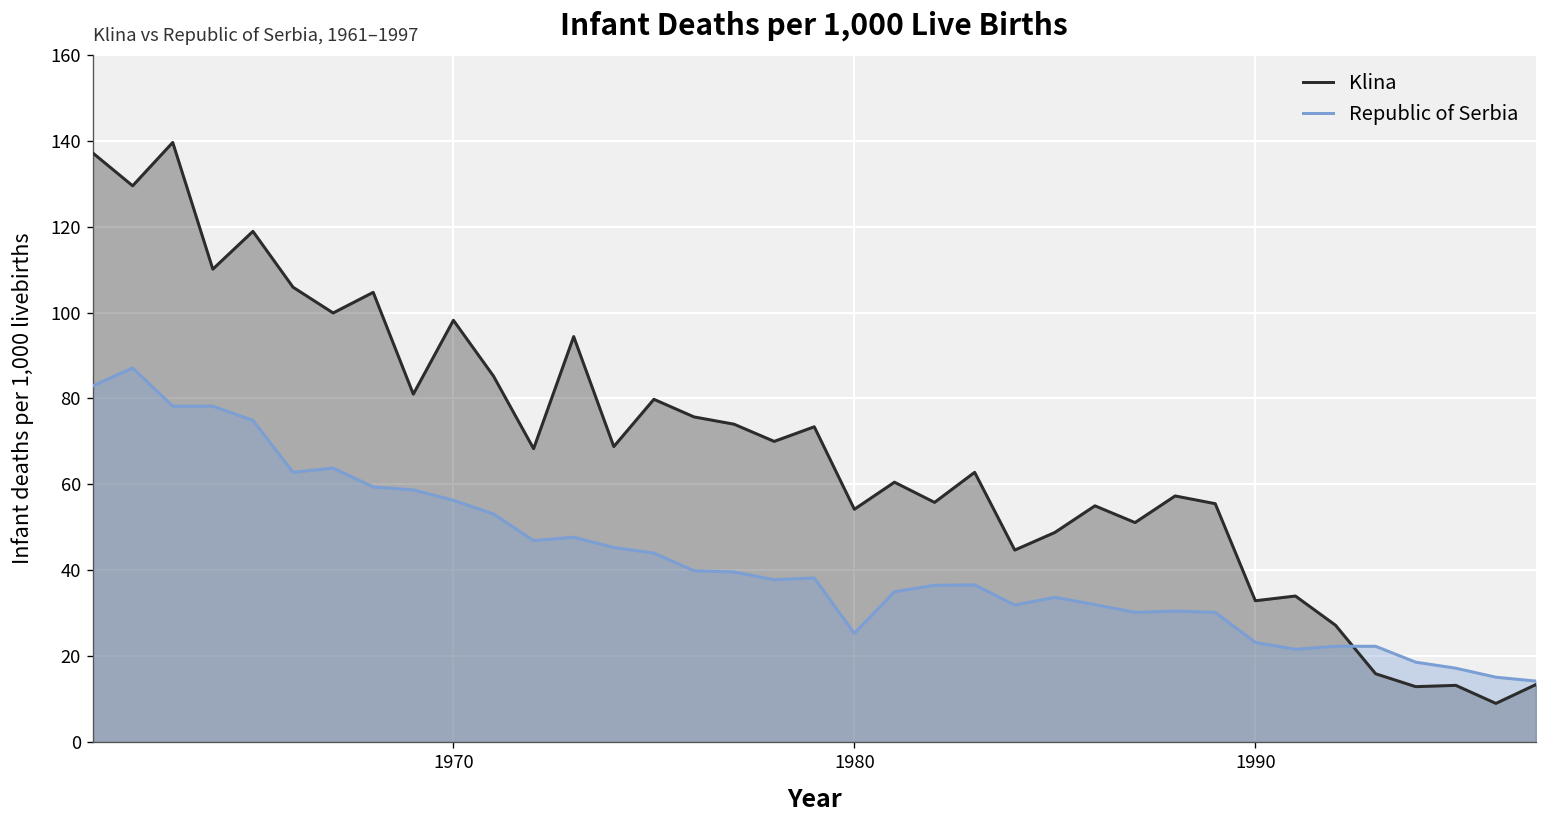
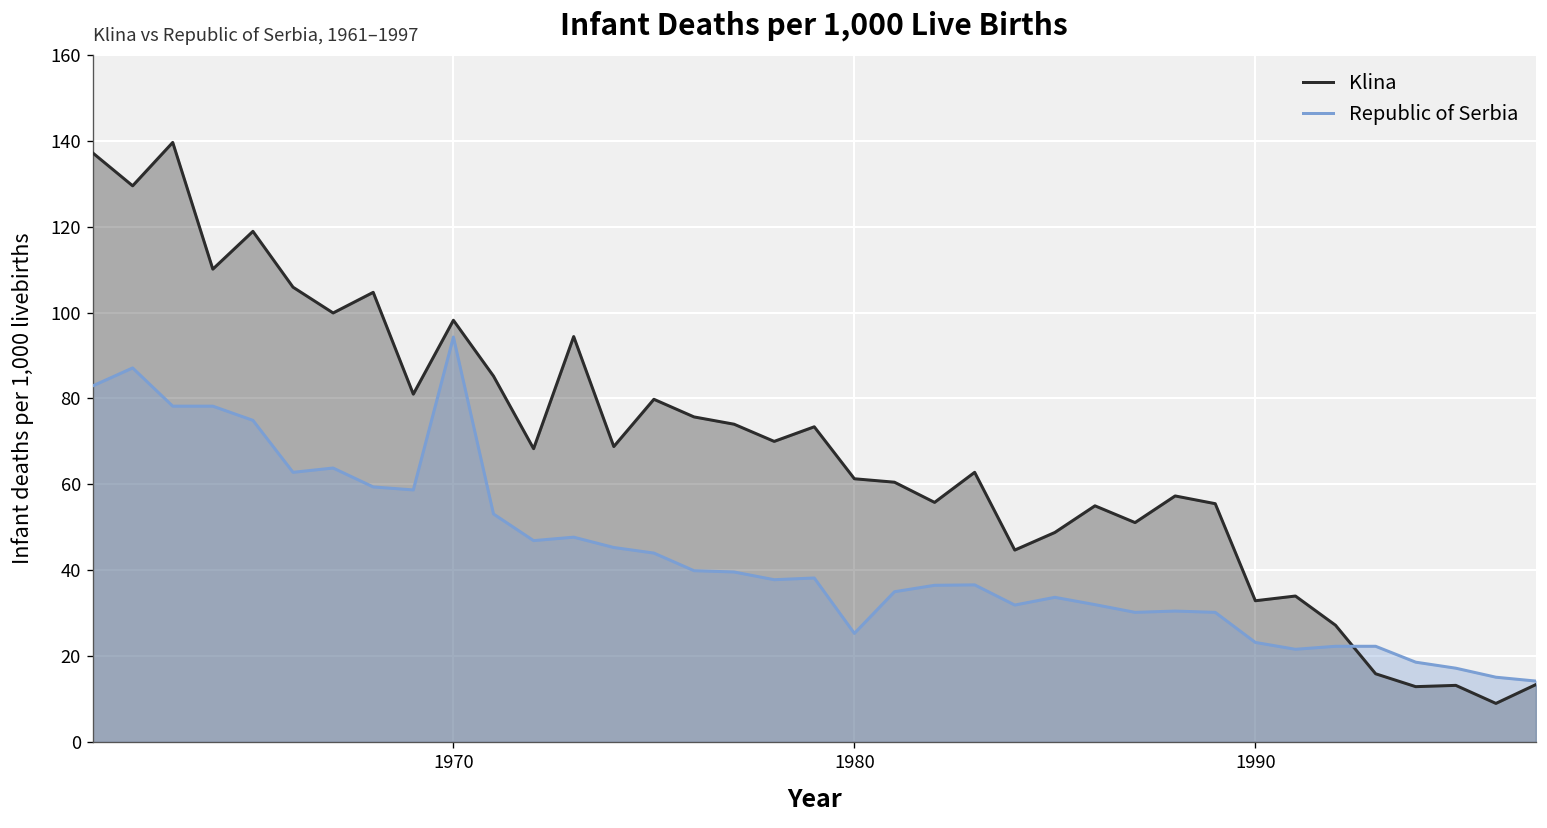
Republic of Serbia, 1970: 56 -> 94
Klina, 1980: 54 -> 61
